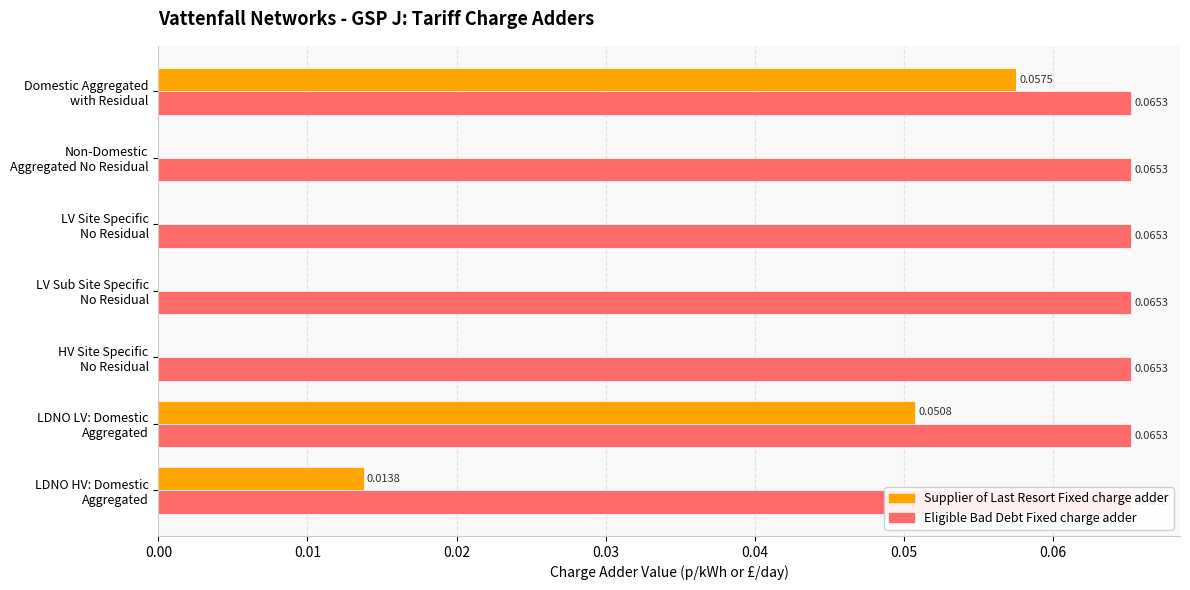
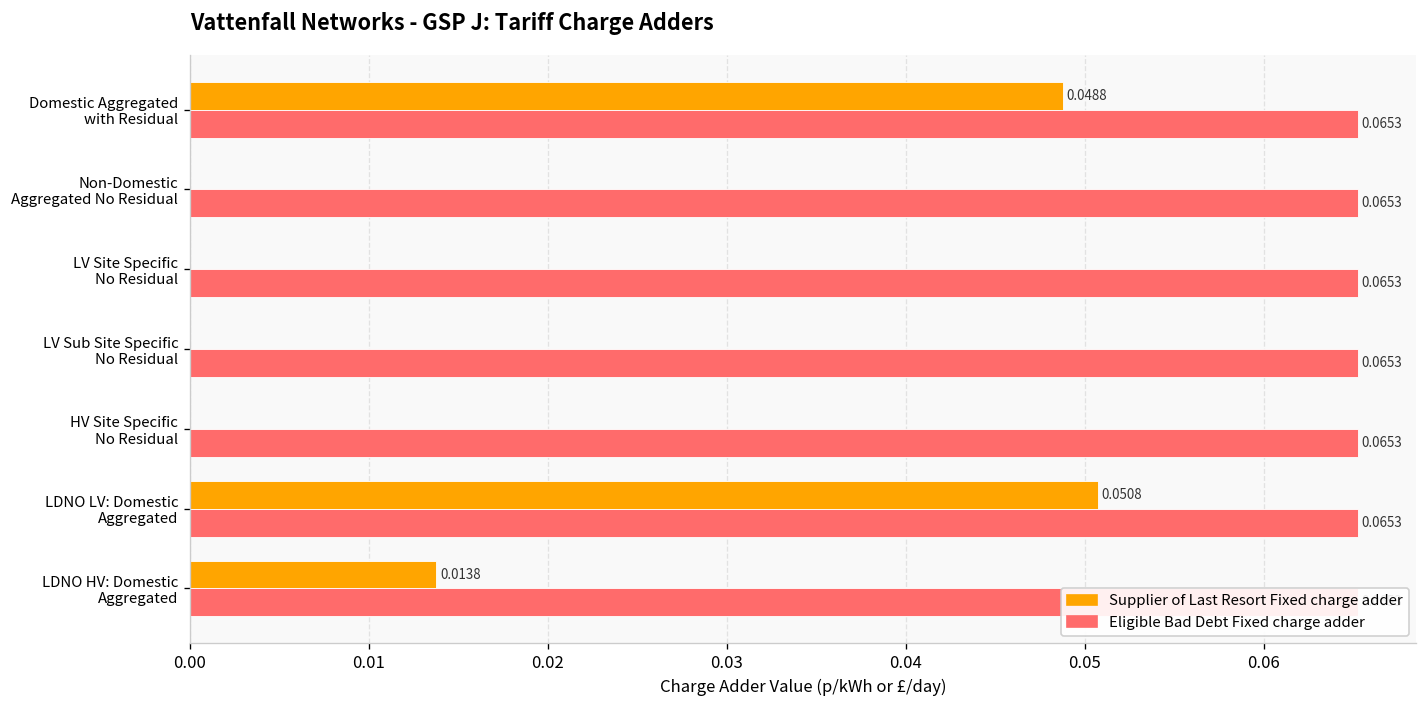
Supplier of Last Resort Fixed charge adder, Domestic Aggregated with Residual: 0.0575 -> 0.0488
